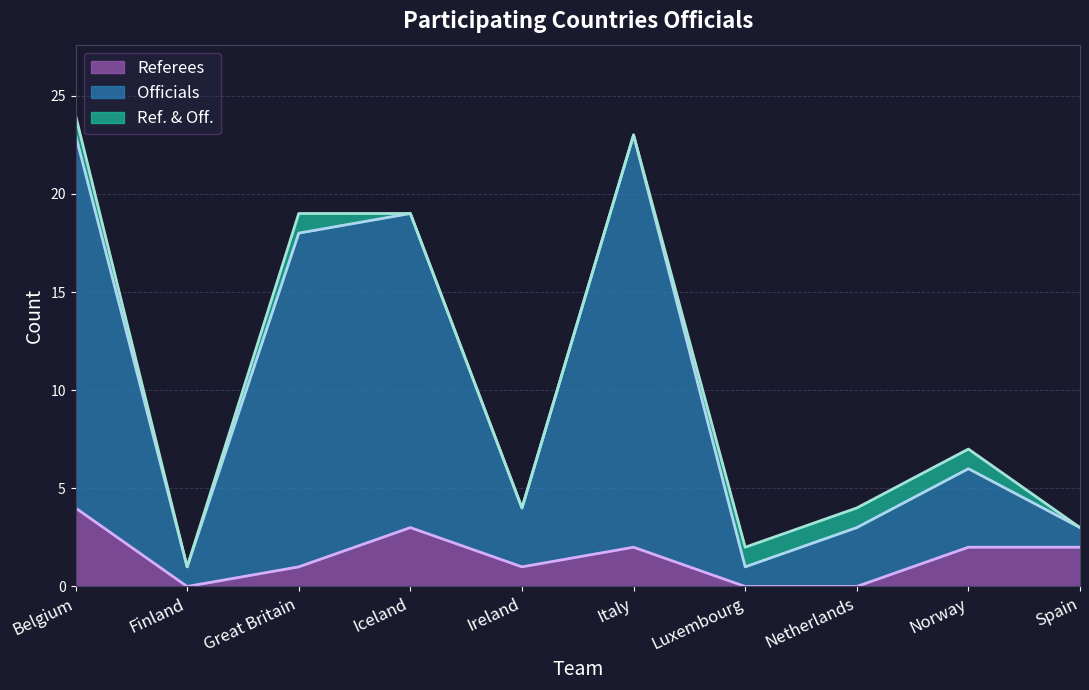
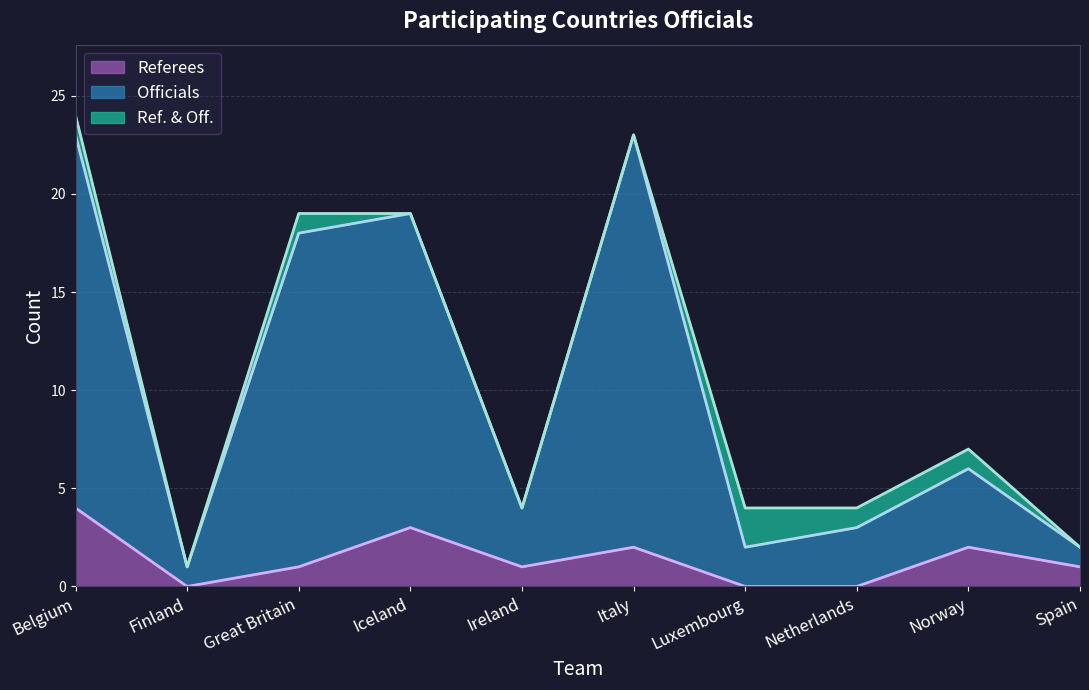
Officials, Luxembourg: 1 -> 2
Ref. & Off., Luxembourg: 1 -> 2
Referees, Spain: 2 -> 1
